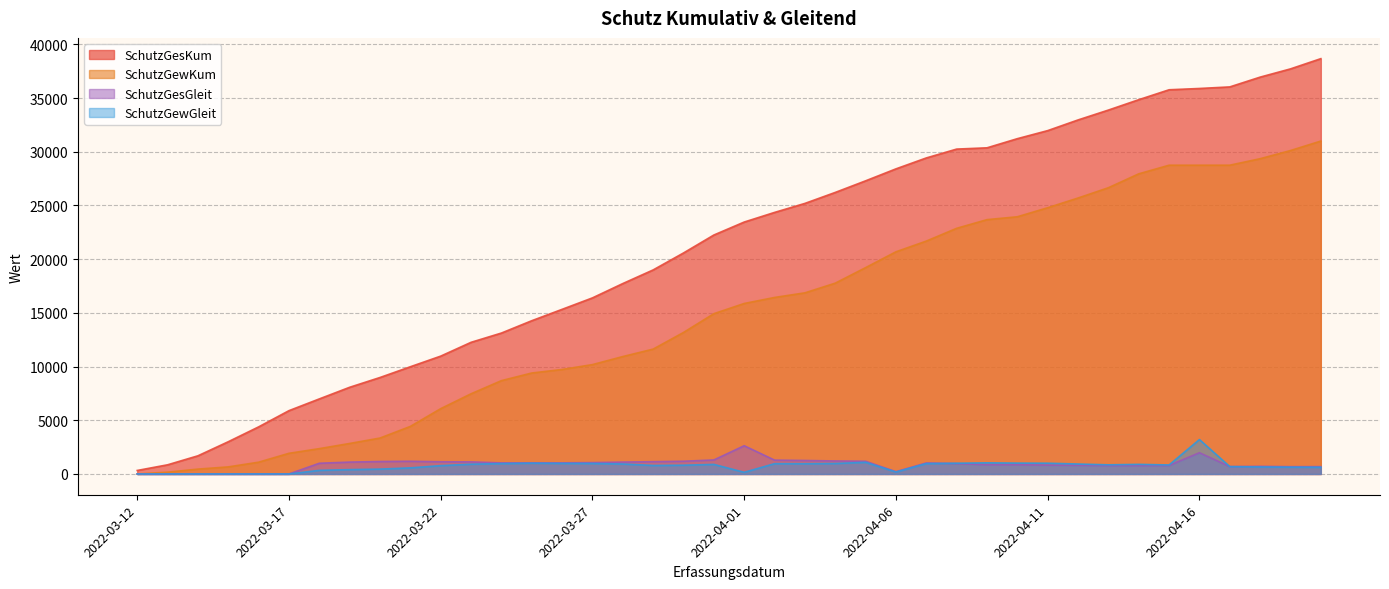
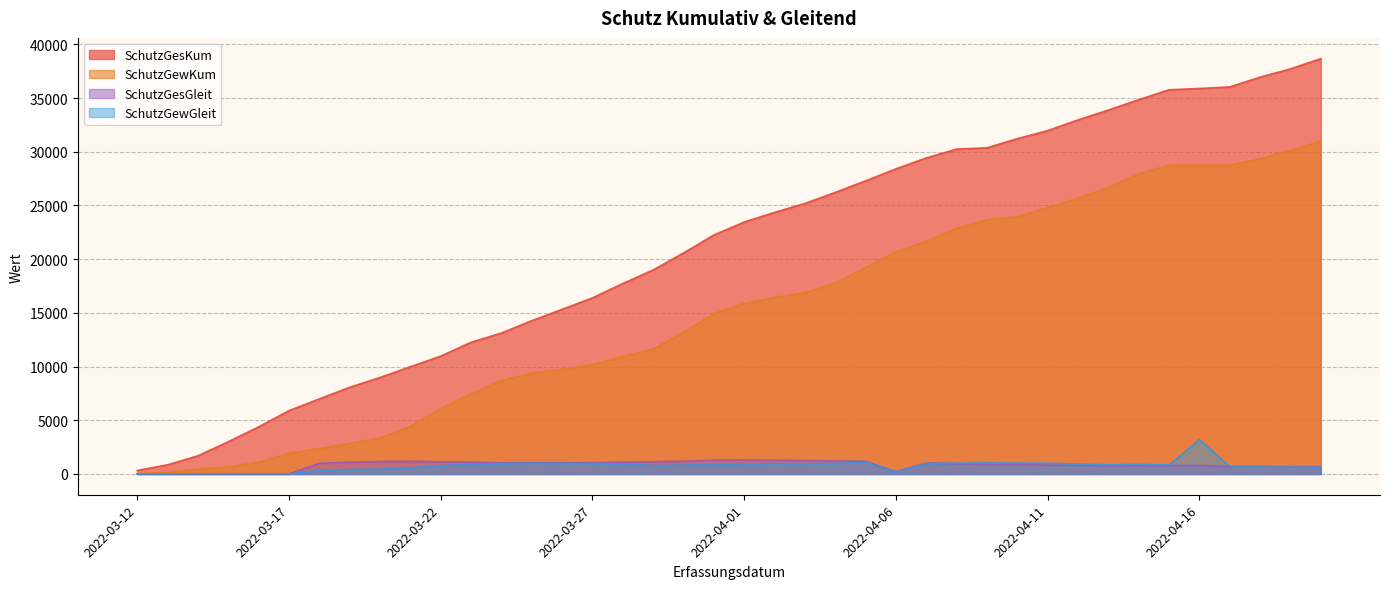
SchutzGesGleit, 2022-04-01: 2600 -> 1300
SchutzGewGleit, 2022-04-01: 200 -> 900
SchutzGesGleit, 2022-04-16: 2000 -> 800
